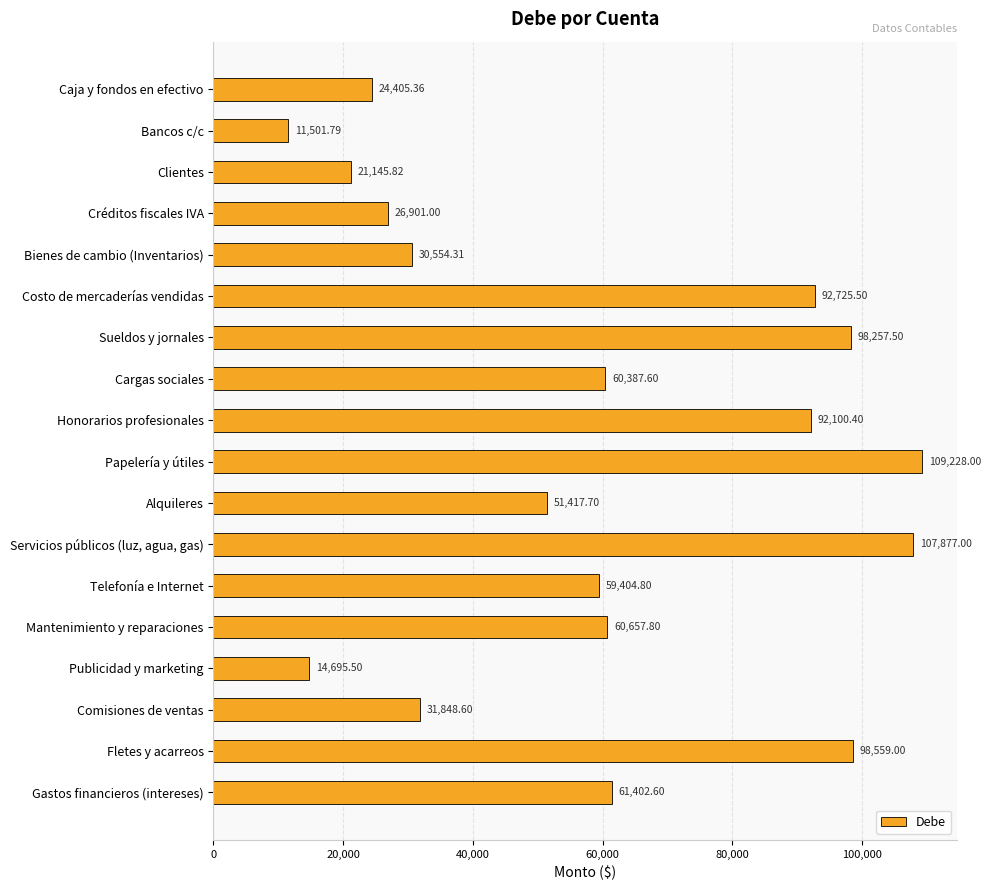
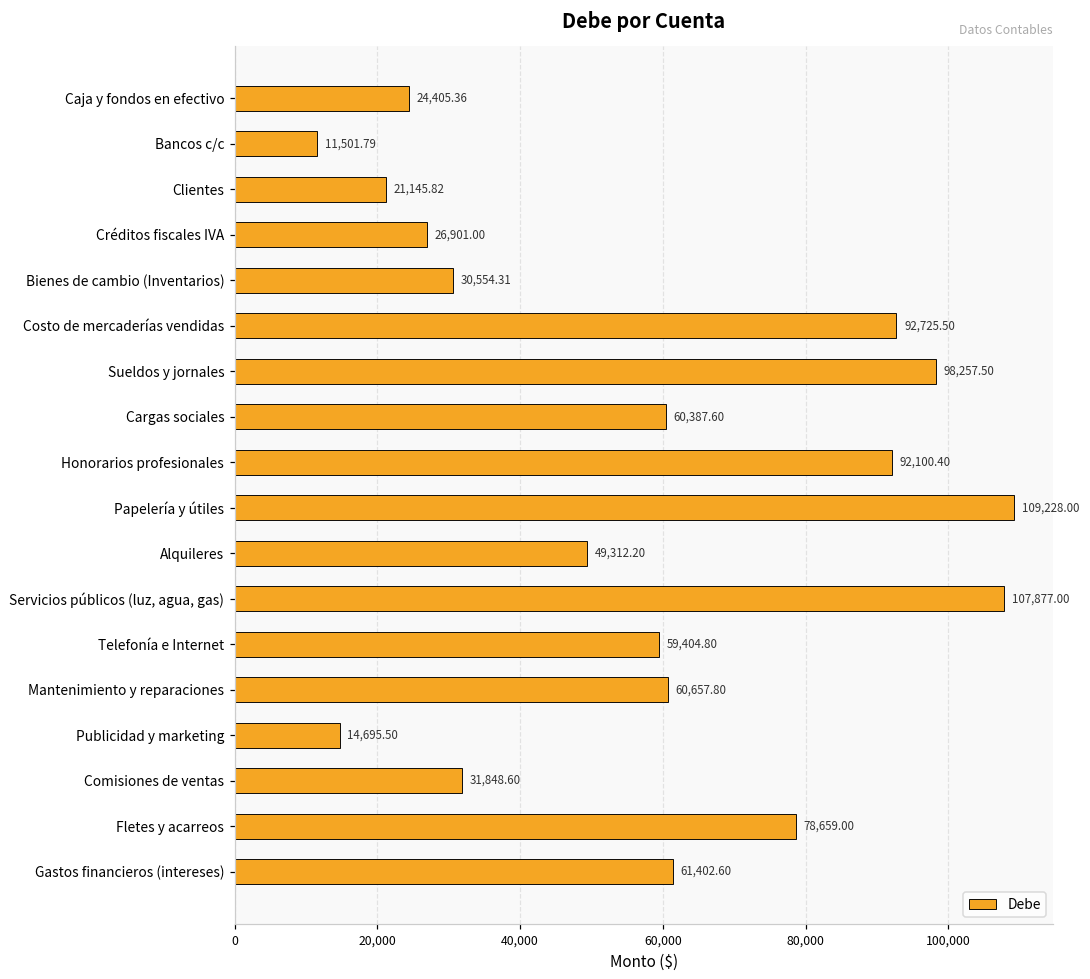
Alquileres: 51,417.70 -> 49,312.20
Fletes y acarreos: 98,559.00 -> 78,659.00
